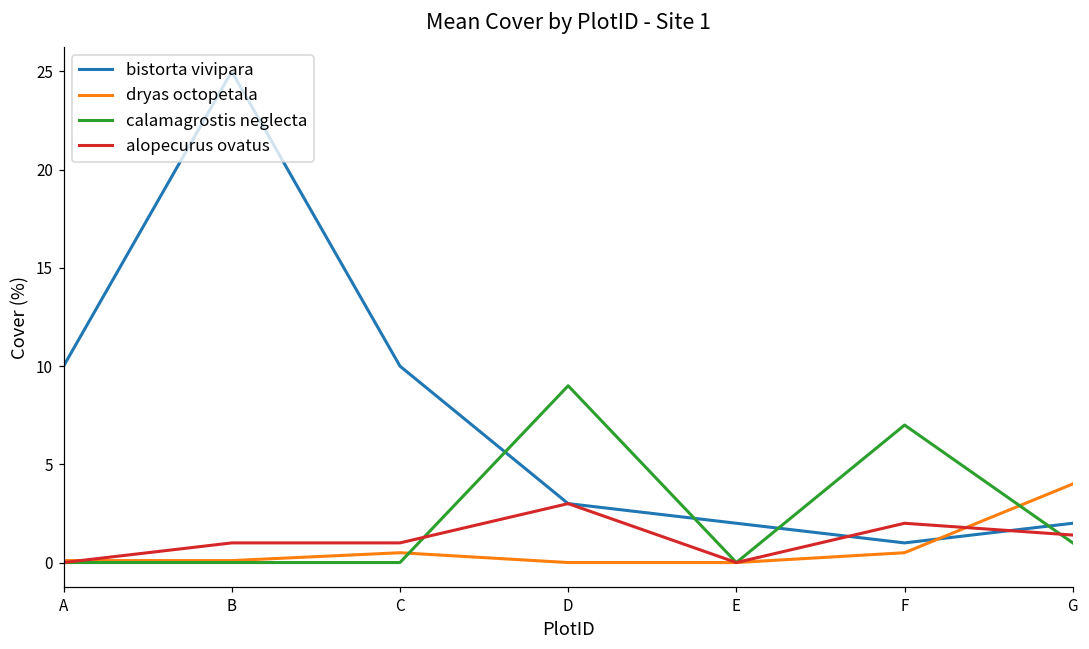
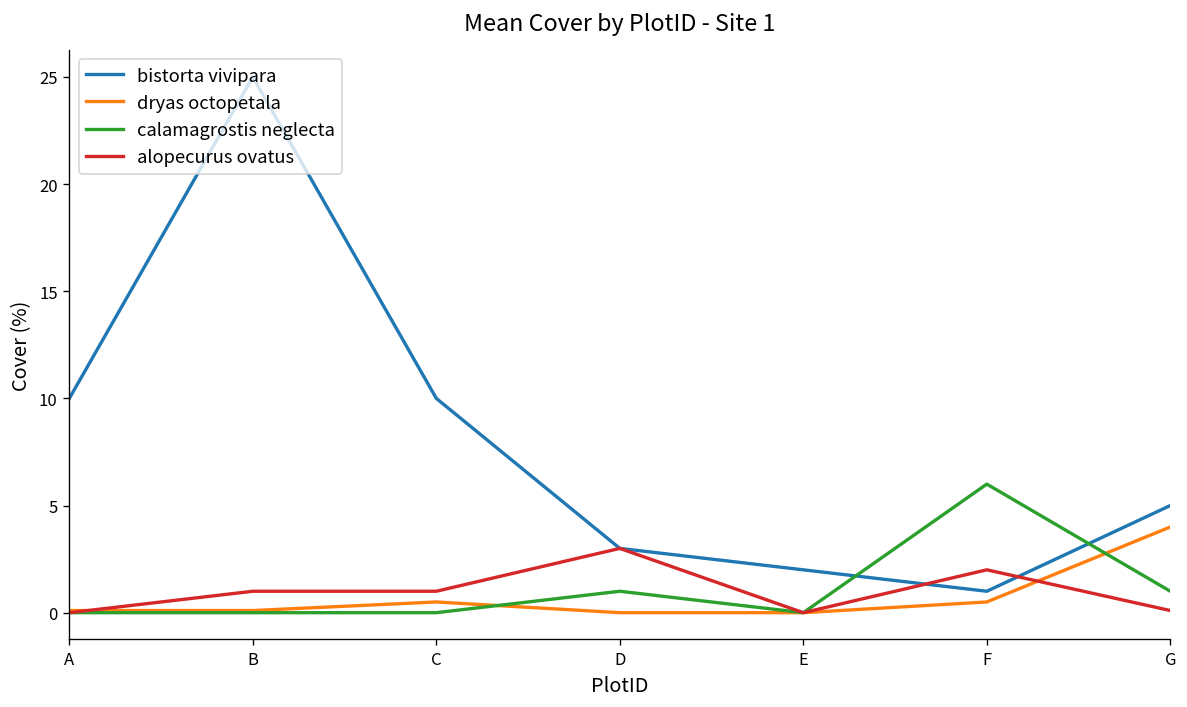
calamagrostis neglecta, D: 9 -> 1
calamagrostis neglecta, F: 7 -> 6
bistorta vivipara, G: 2 -> 5
alopecurus ovatus, G: 1.4 -> 0.1
